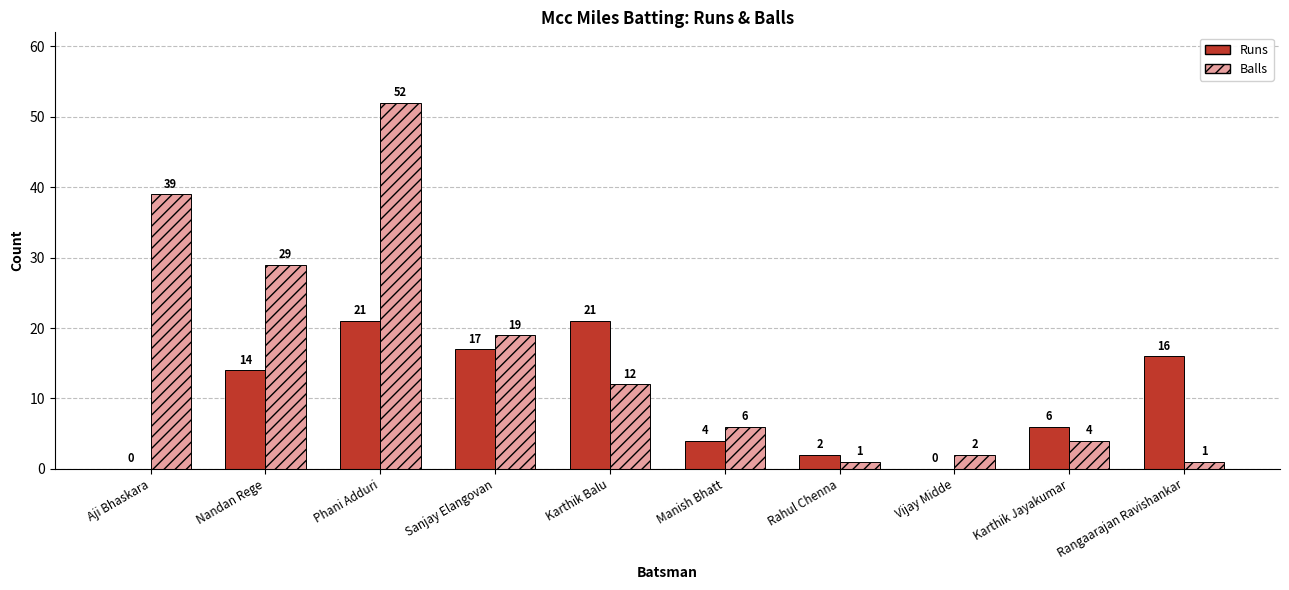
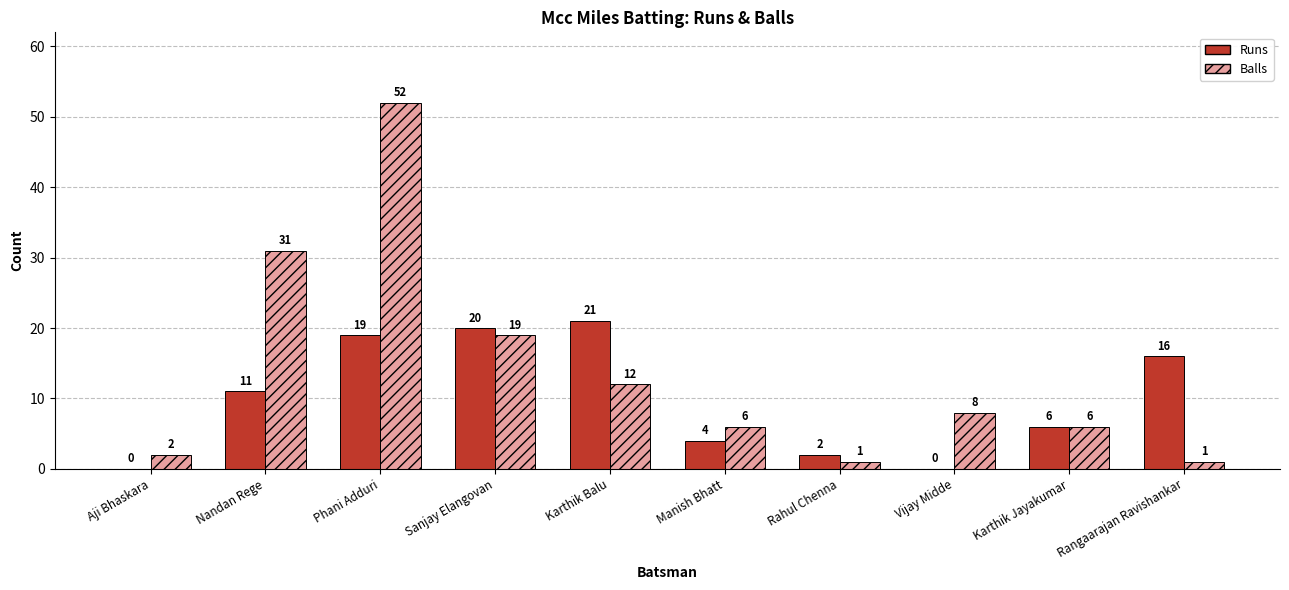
Balls, Aji Bhaskara: 39 -> 2
Runs, Nandan Rege: 14 -> 11
Balls, Nandan Rege: 29 -> 31
Runs, Phani Adduri: 21 -> 19
Runs, Sanjay Elangovan: 17 -> 20
Balls, Vijay Midde: 2 -> 8
Balls, Karthik Jayakumar: 4 -> 6
